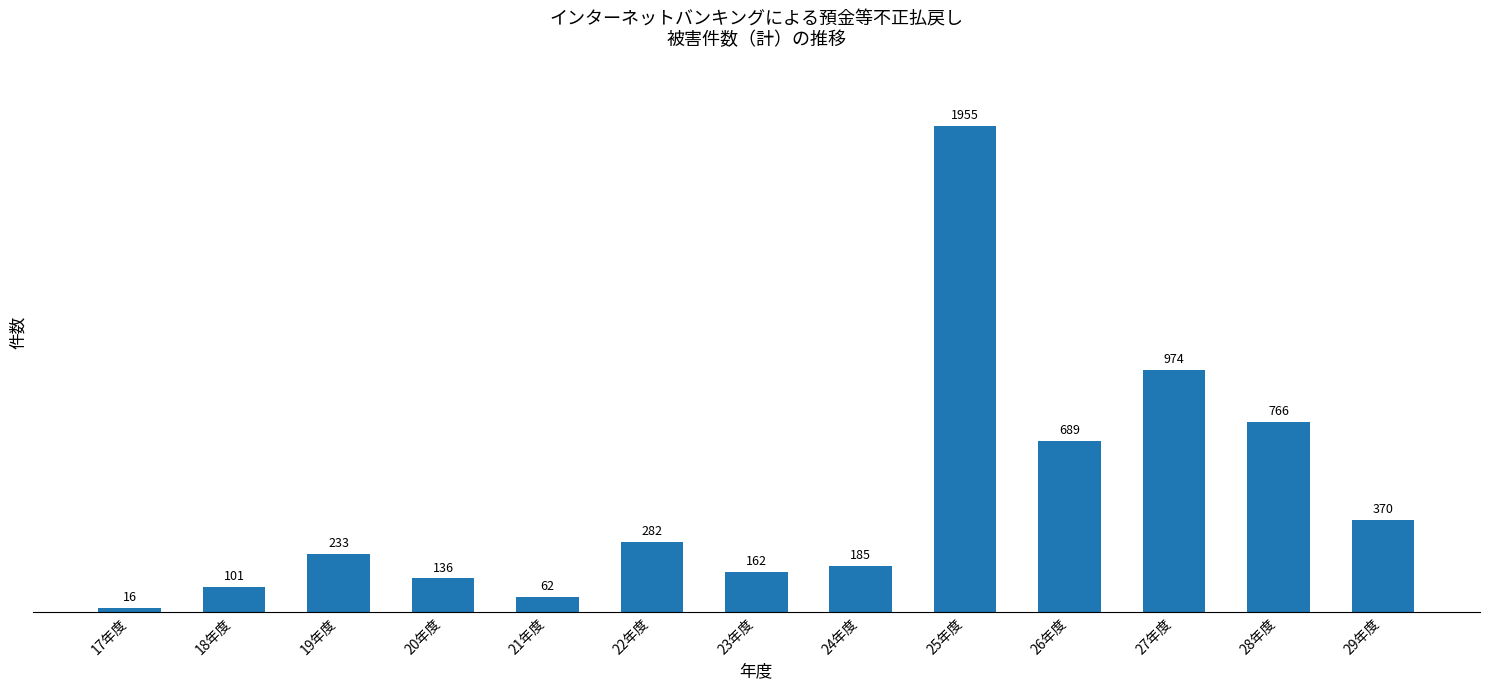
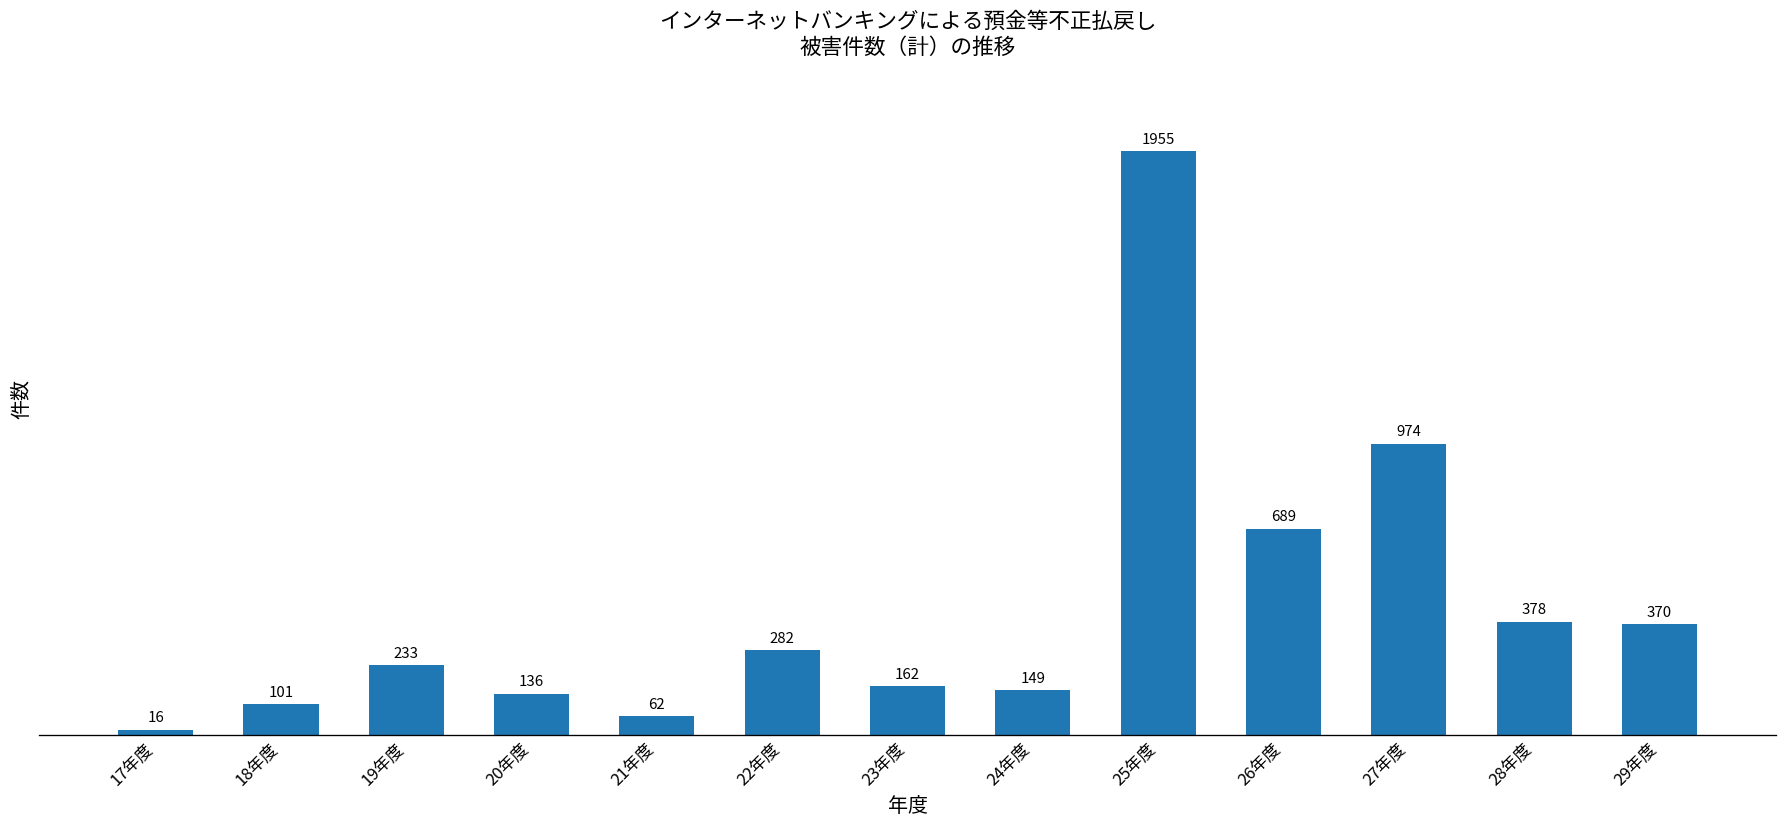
24年度: 185 -> 149
28年度: 766 -> 378
